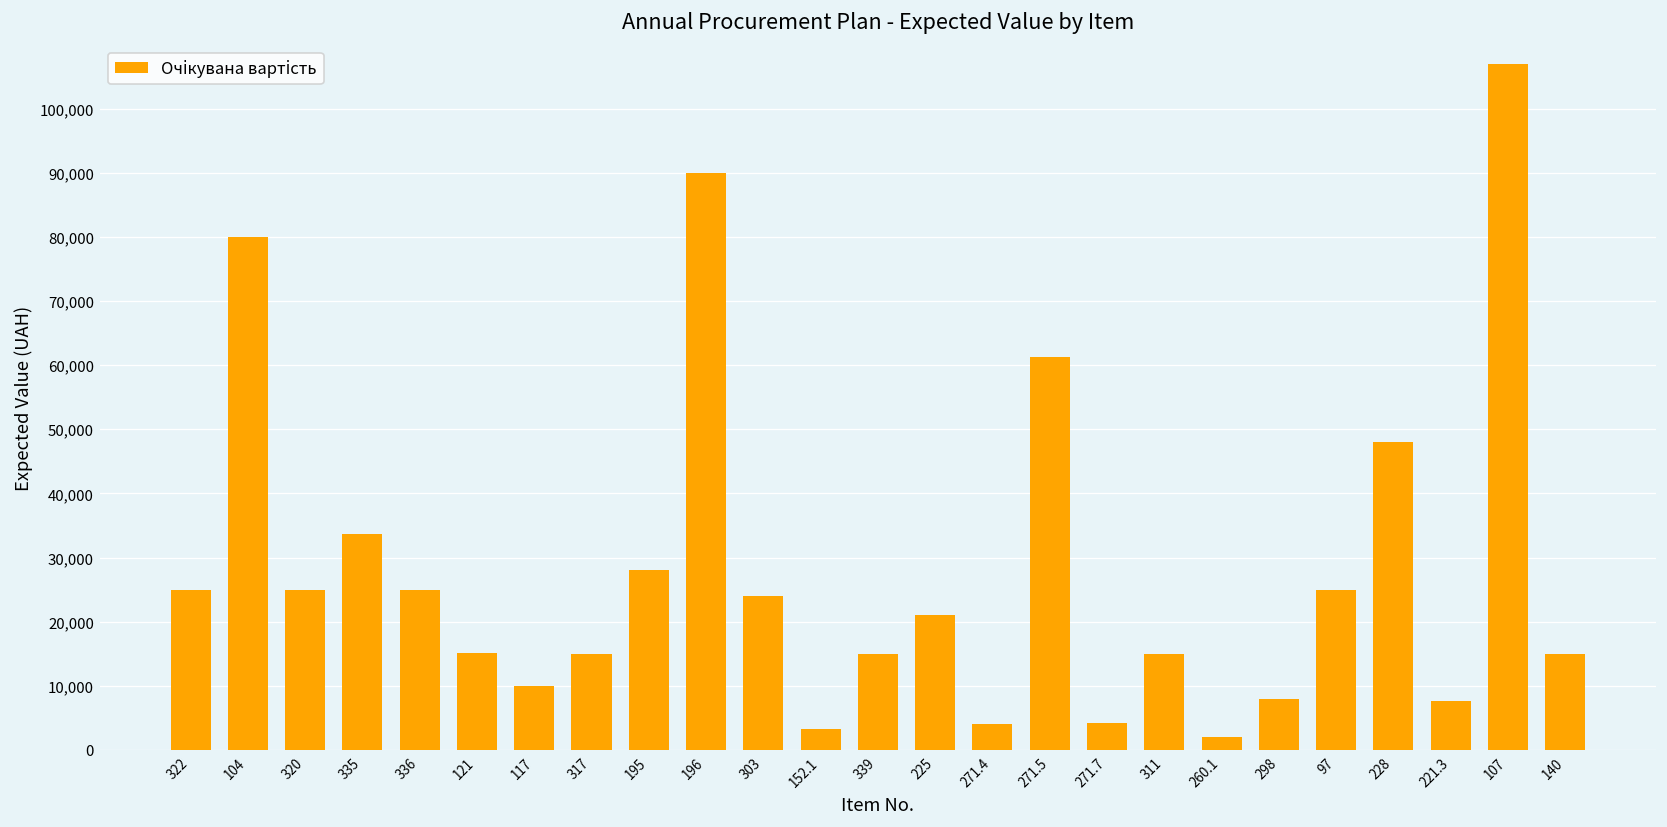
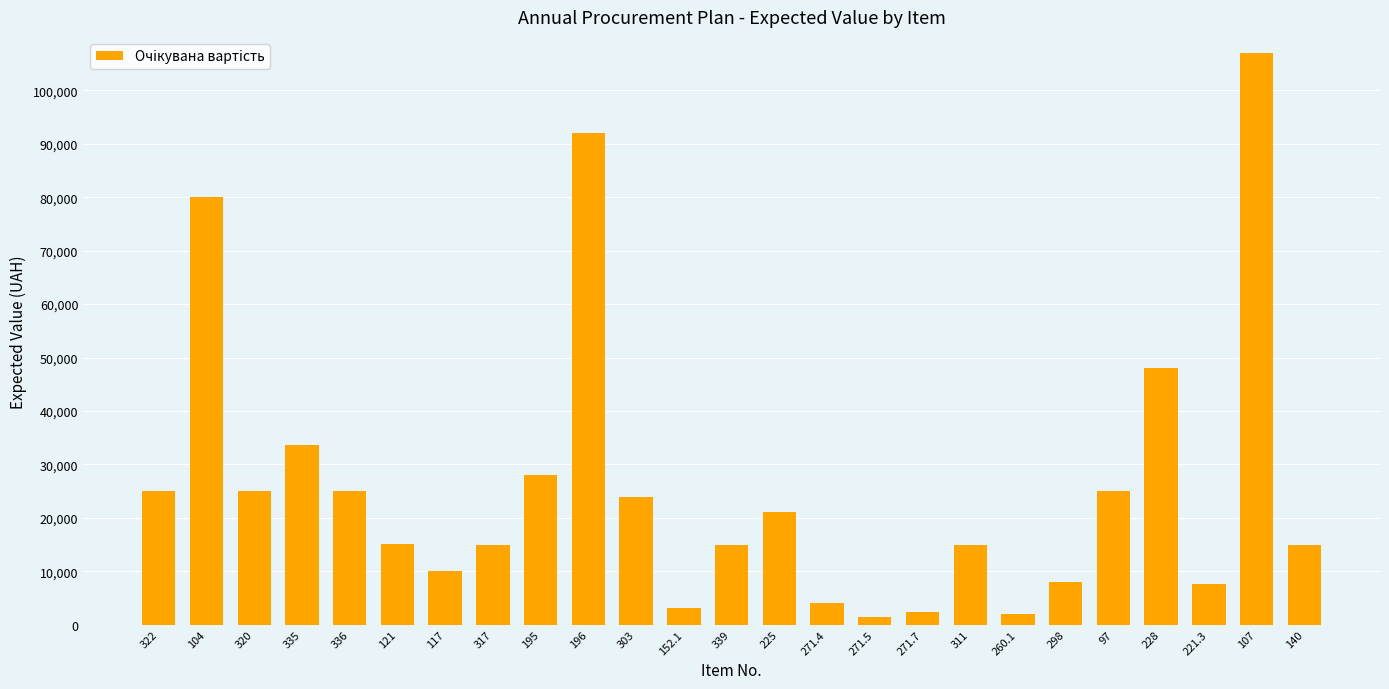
196: 90,000 -> 92,000
271.5: 61,000 -> 1,000
271.7: 4,000 -> 2,000
